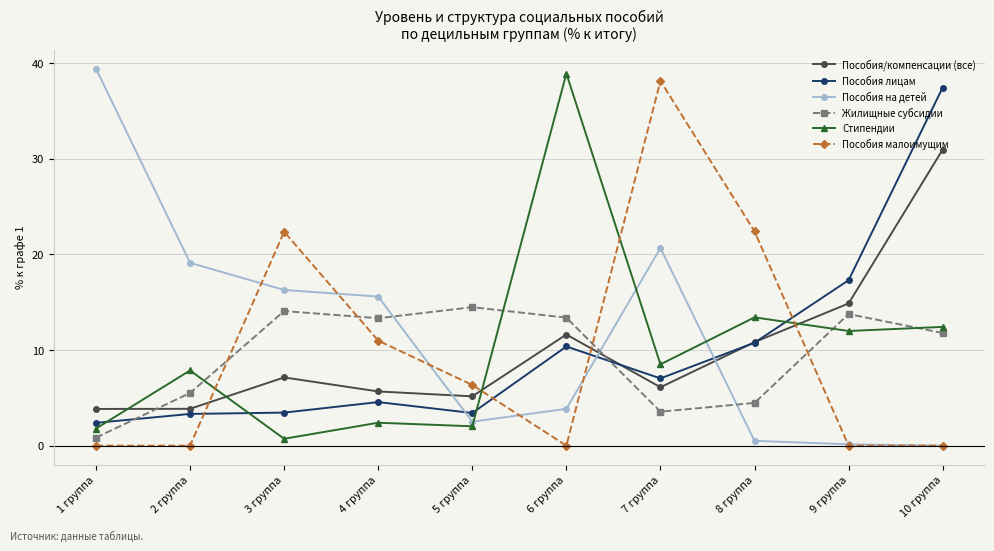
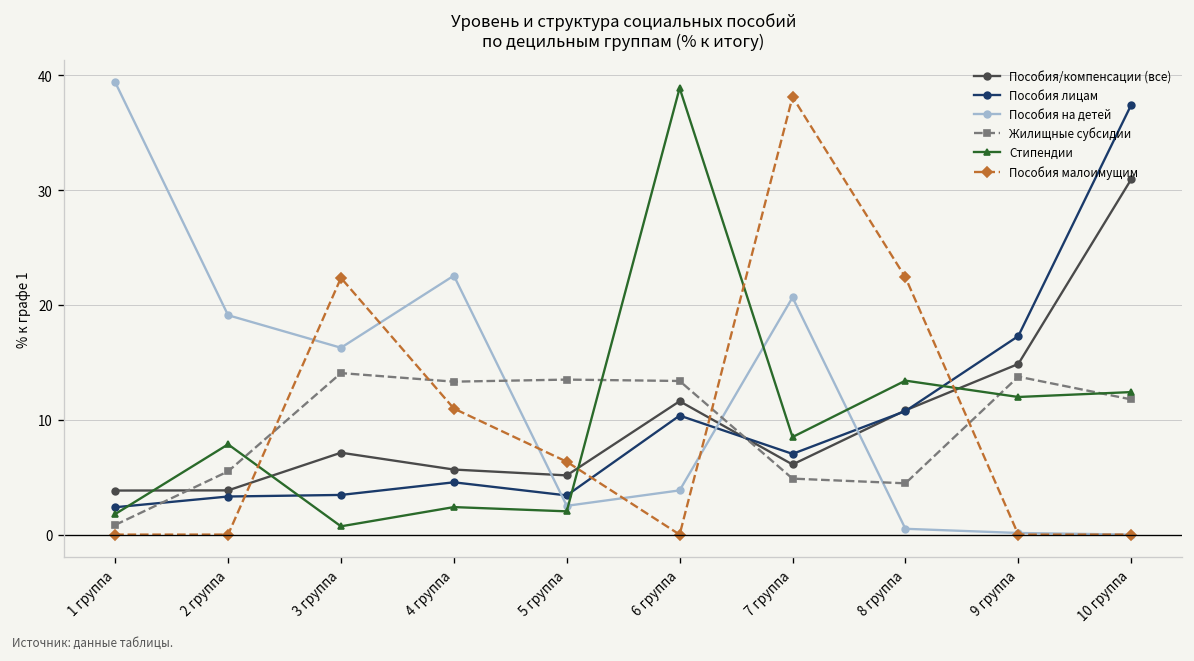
Пособия на детей, 4 группа: 16 -> 23
Жилищные субсидии, 5 группа: 14.5 -> 13.5
Жилищные субсидии, 7 группа: 4 -> 5
